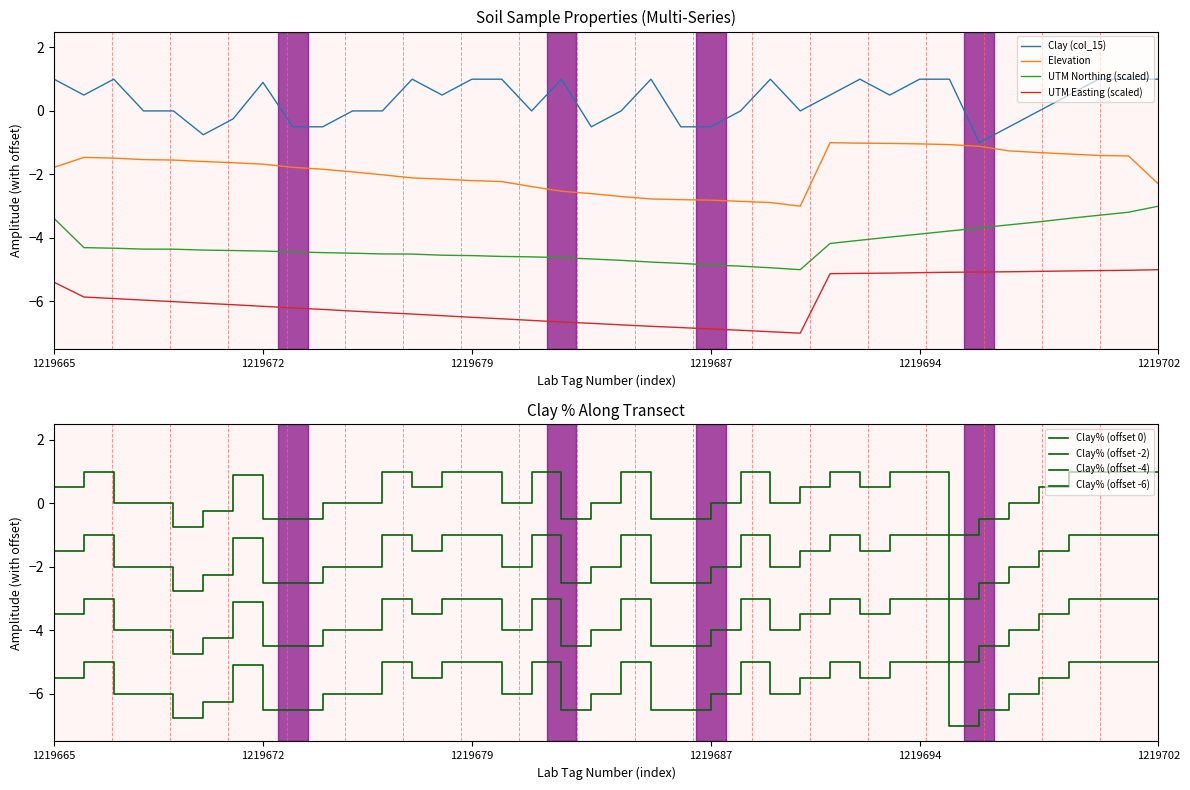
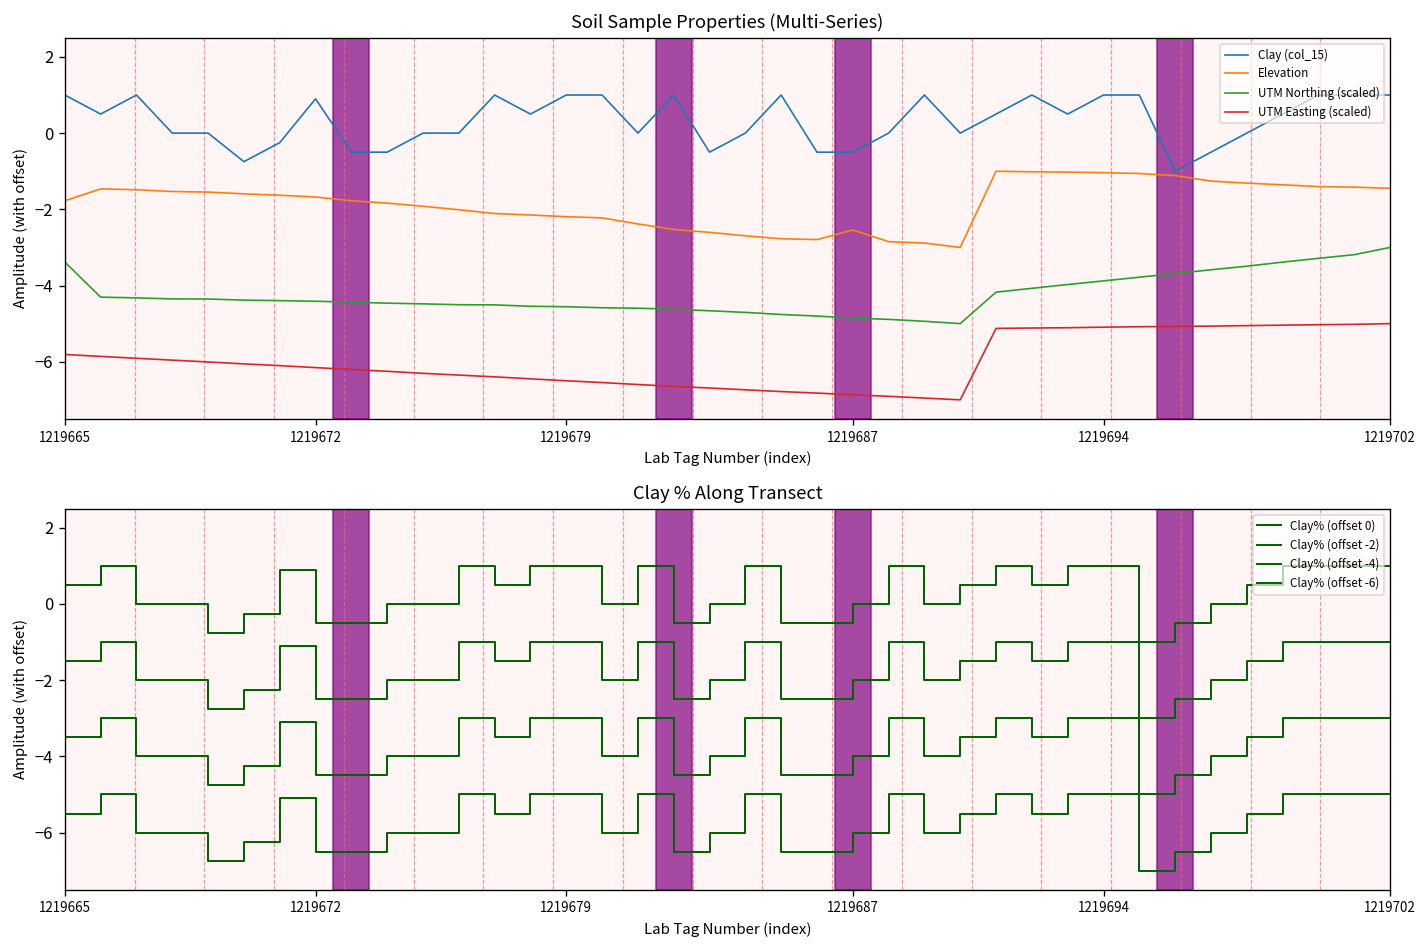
Soil Sample Properties (Multi-Series), UTM Easting (scaled), 1219665: -5.4 -> -5.8
Soil Sample Properties (Multi-Series), Elevation, 1219687: -2.8 -> -2.5
Soil Sample Properties (Multi-Series), Elevation, 1219702: -2.3 -> -1.4
